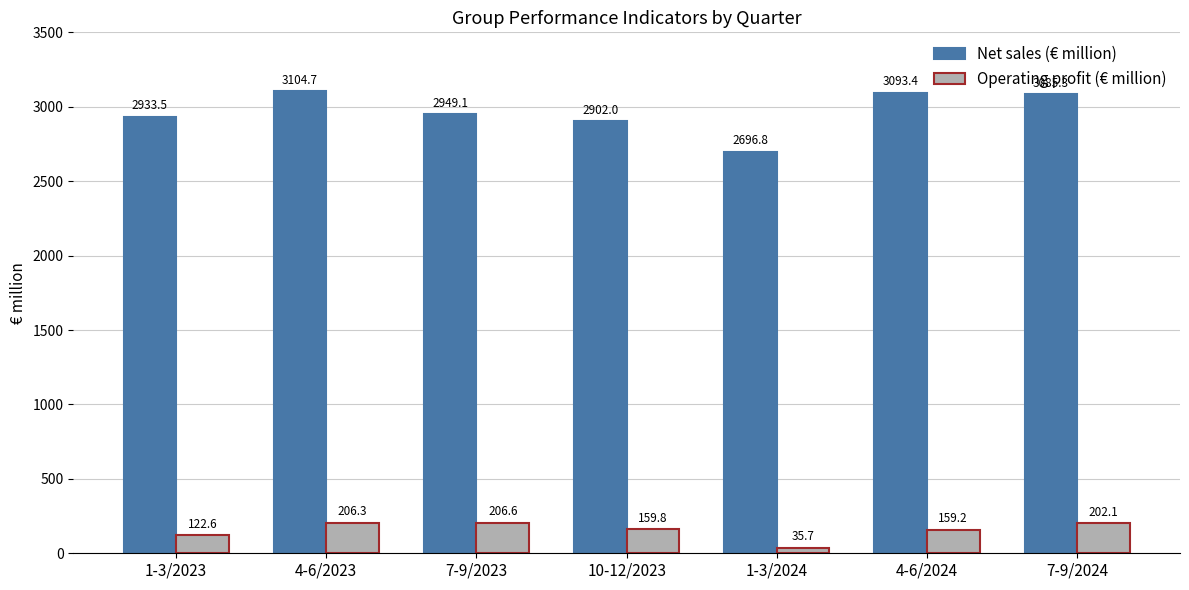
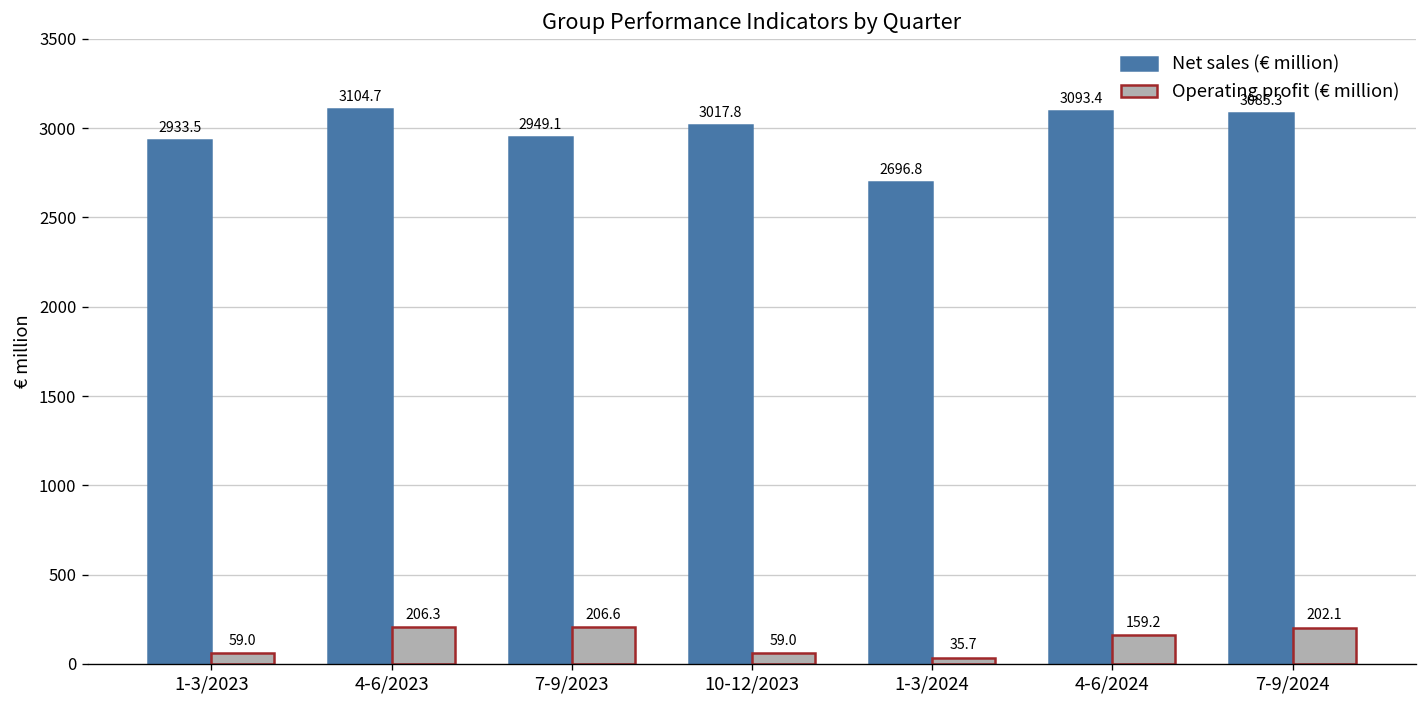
Operating profit (€ million), 1-3/2023: 122.6 -> 59.0
Net sales (€ million), 10-12/2023: 2902.0 -> 3017.8
Operating profit (€ million), 10-12/2023: 159.8 -> 59.0
